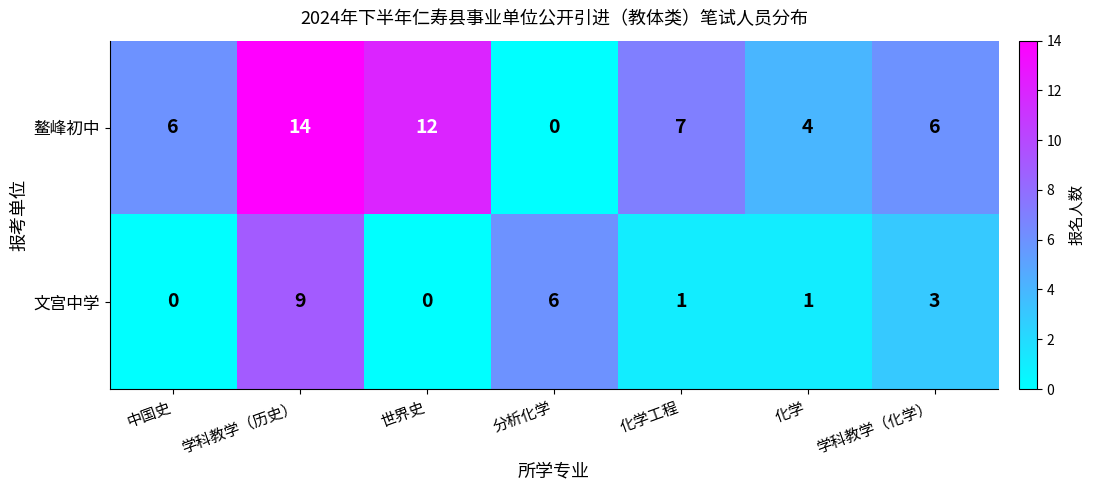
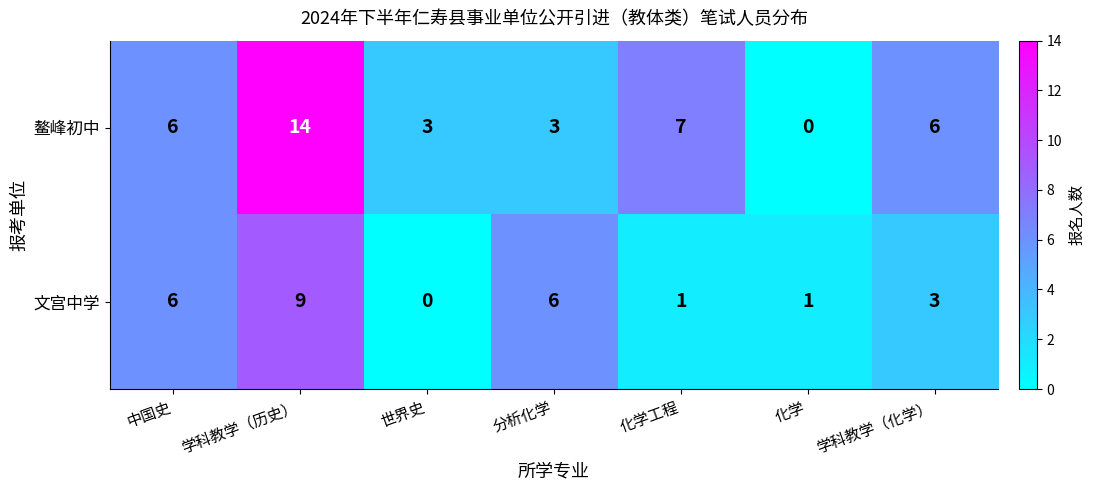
鳌峰初中, 世界史: 12 -> 3
鳌峰初中, 分析化学: 0 -> 3
鳌峰初中, 化学: 4 -> 0
文宫中学, 中国史: 0 -> 6
